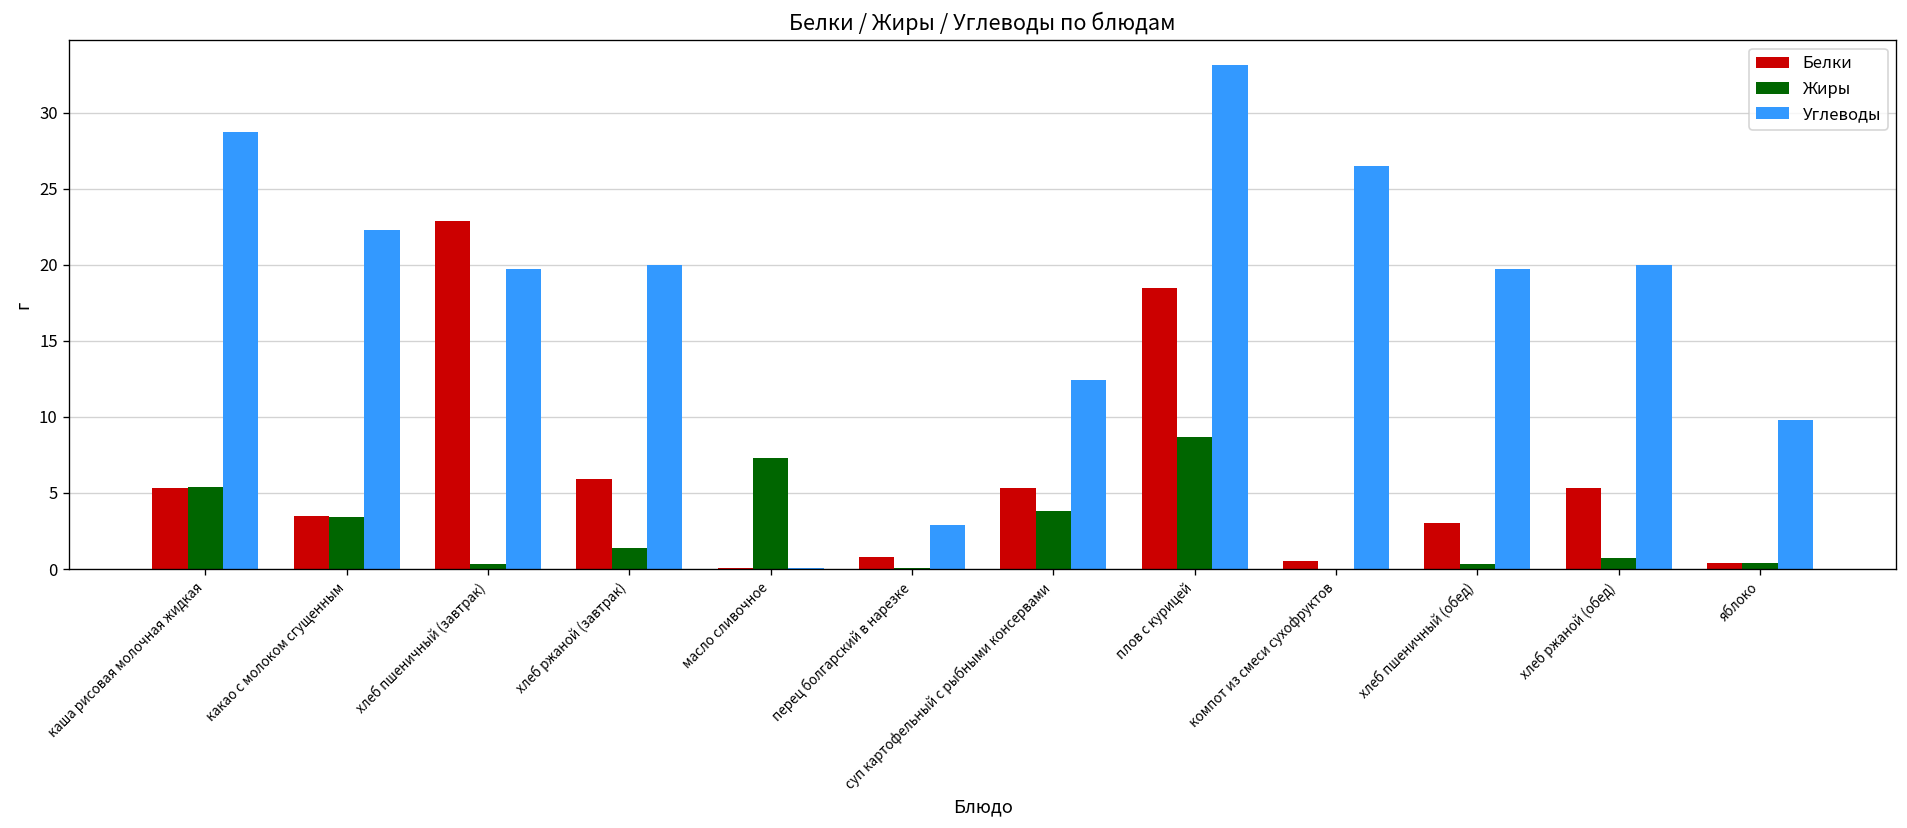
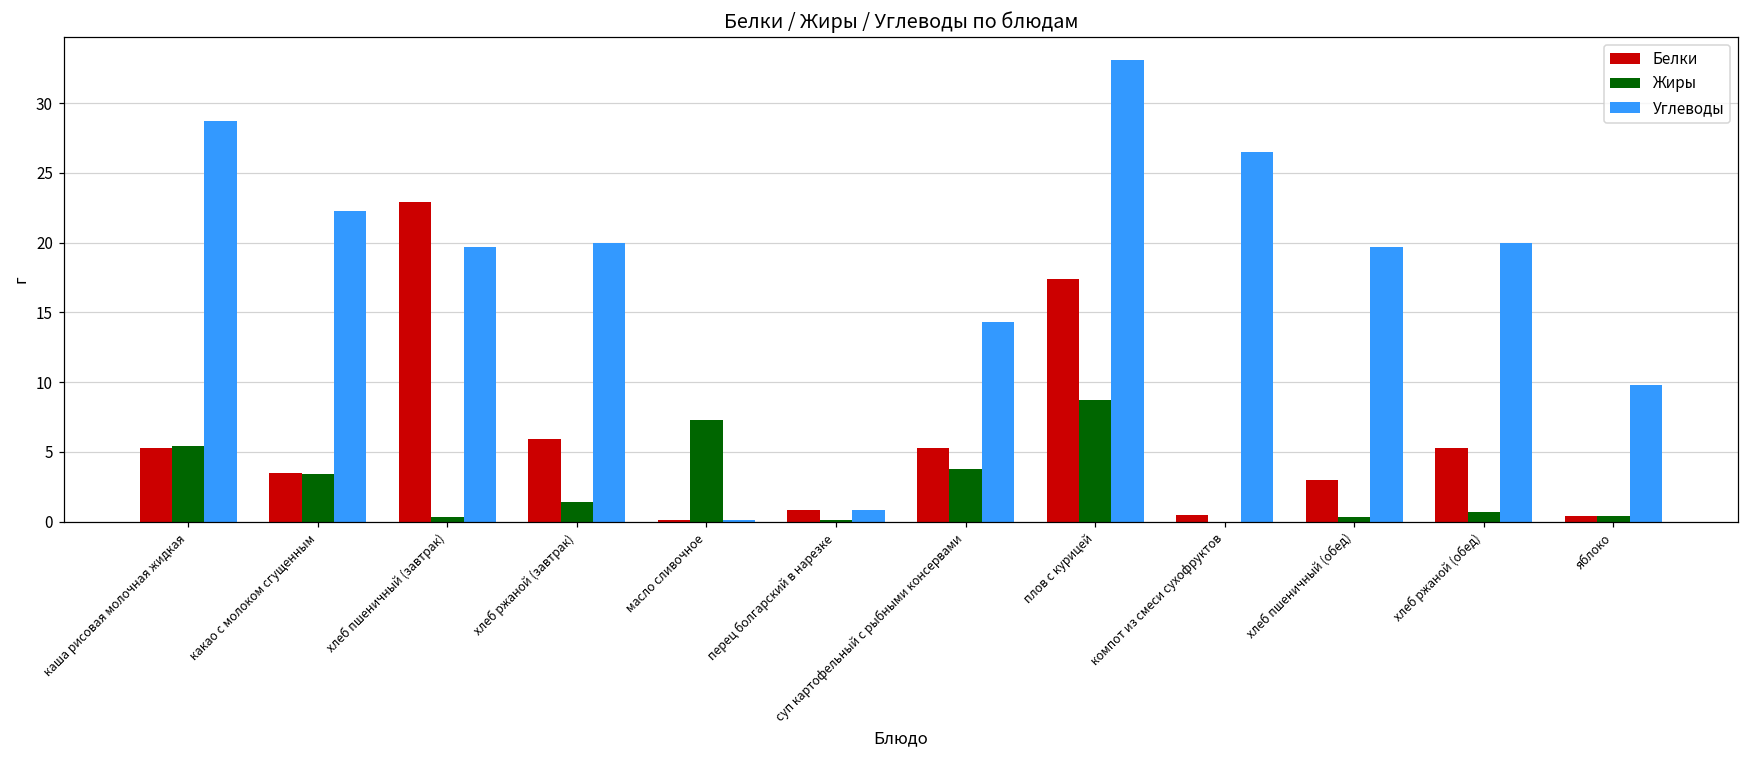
Углеводы, перец болгарский в нарезке: 2.9 -> 0.8
Углеводы, суп картофельный с рыбными консервами: 12.4 -> 14.3
Белки, плов с курицей: 18.5 -> 17.4
